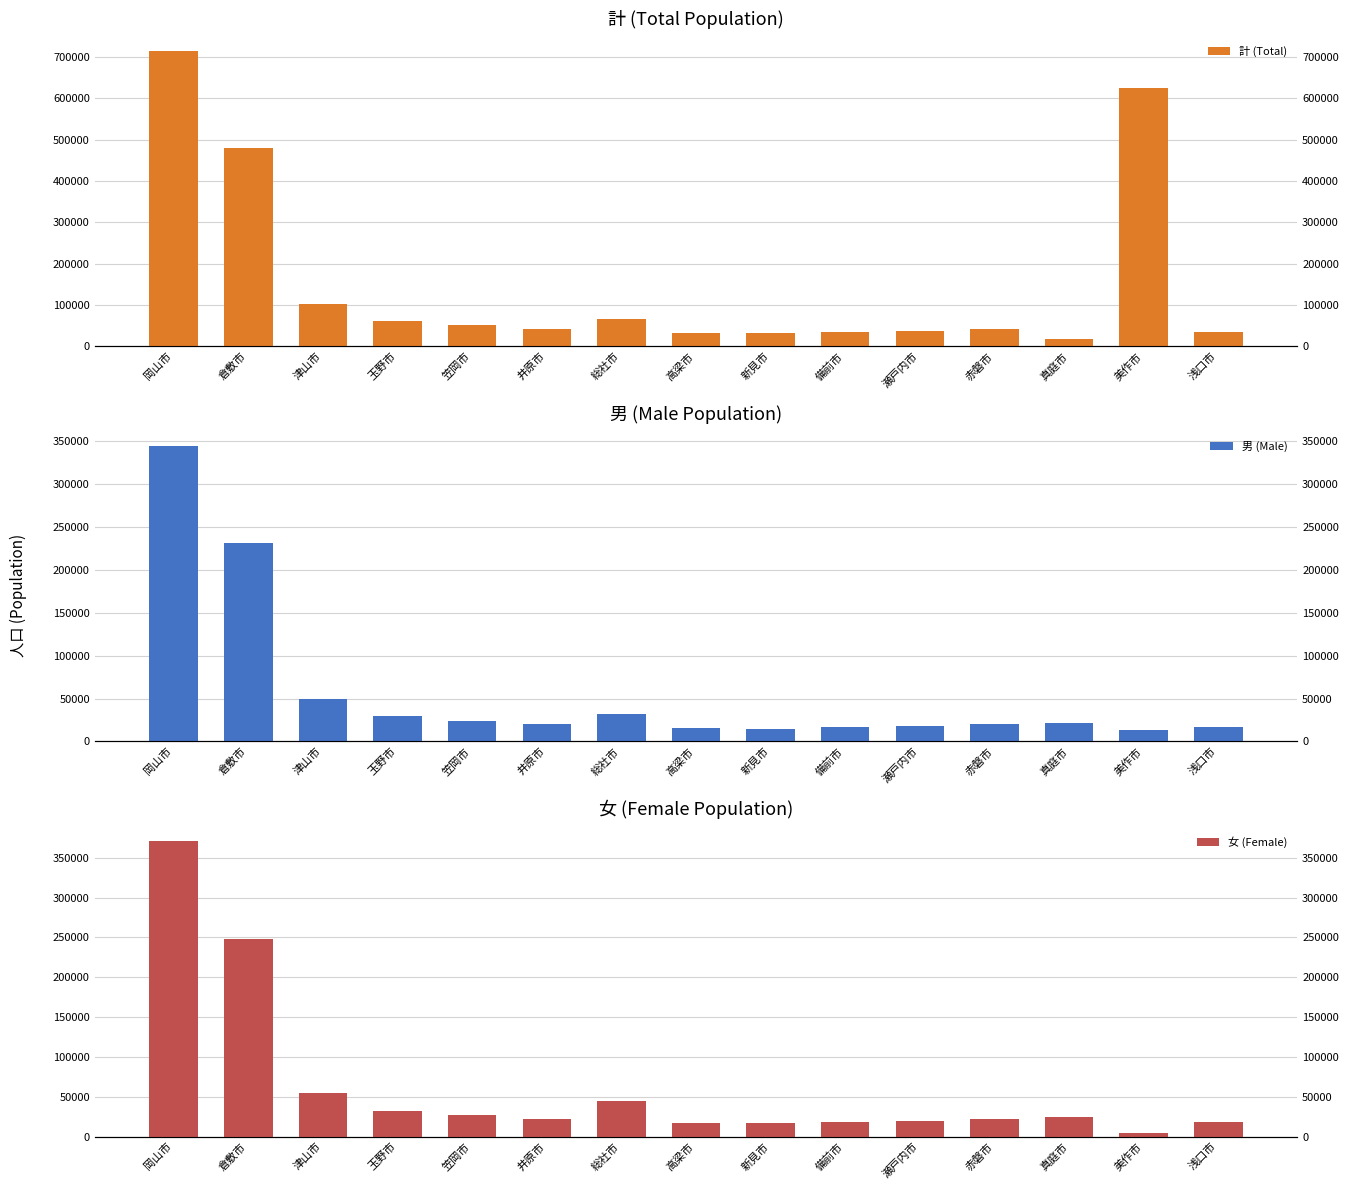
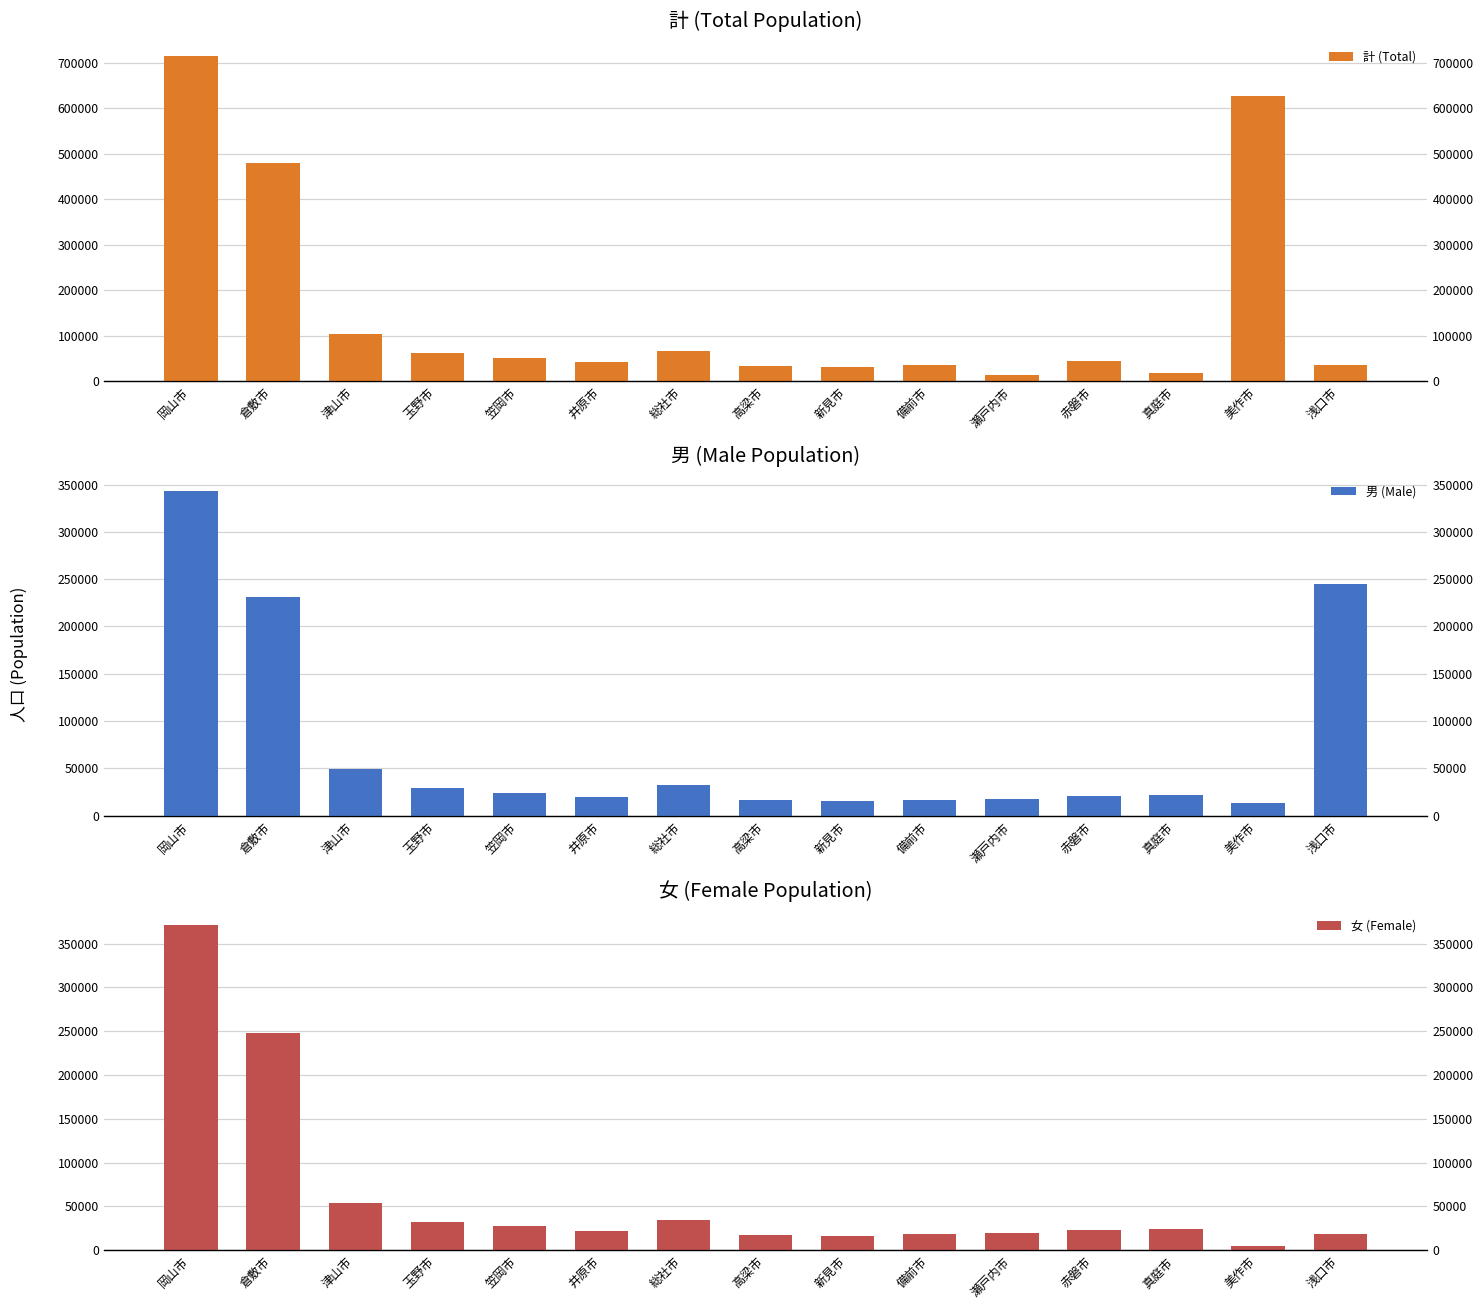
計 (Total Population), 瀬戸内市: 40000 -> 10000
男 (Male Population), 浅口市: 20000 -> 250000
女 (Female Population), 総社市: 40000 -> 30000
